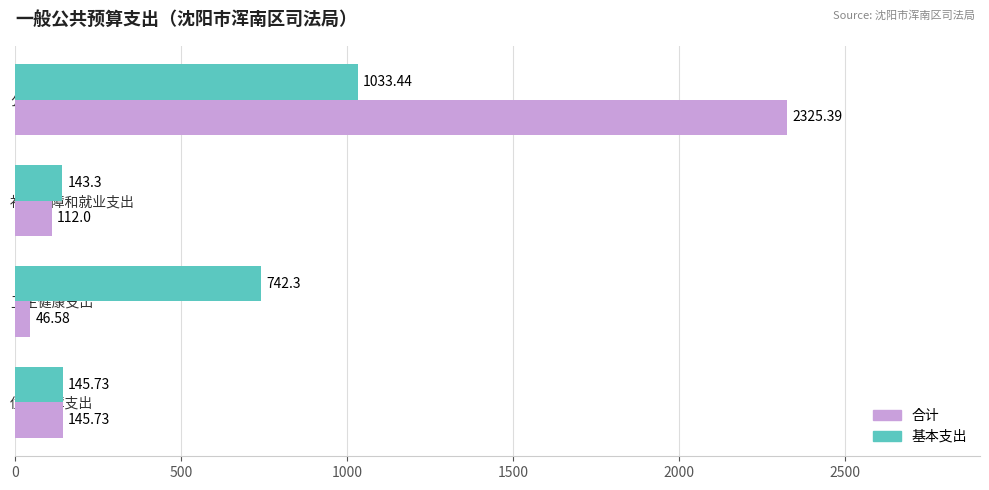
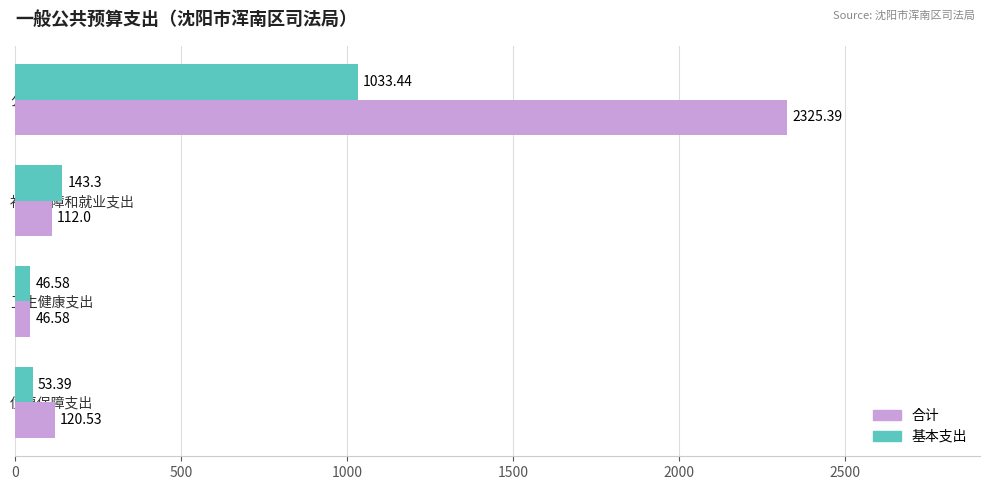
基本支出, 卫生健康支出: 742.3 -> 46.58
基本支出, 住房保障支出: 145.73 -> 53.39
合计, 住房保障支出: 145.73 -> 120.53
